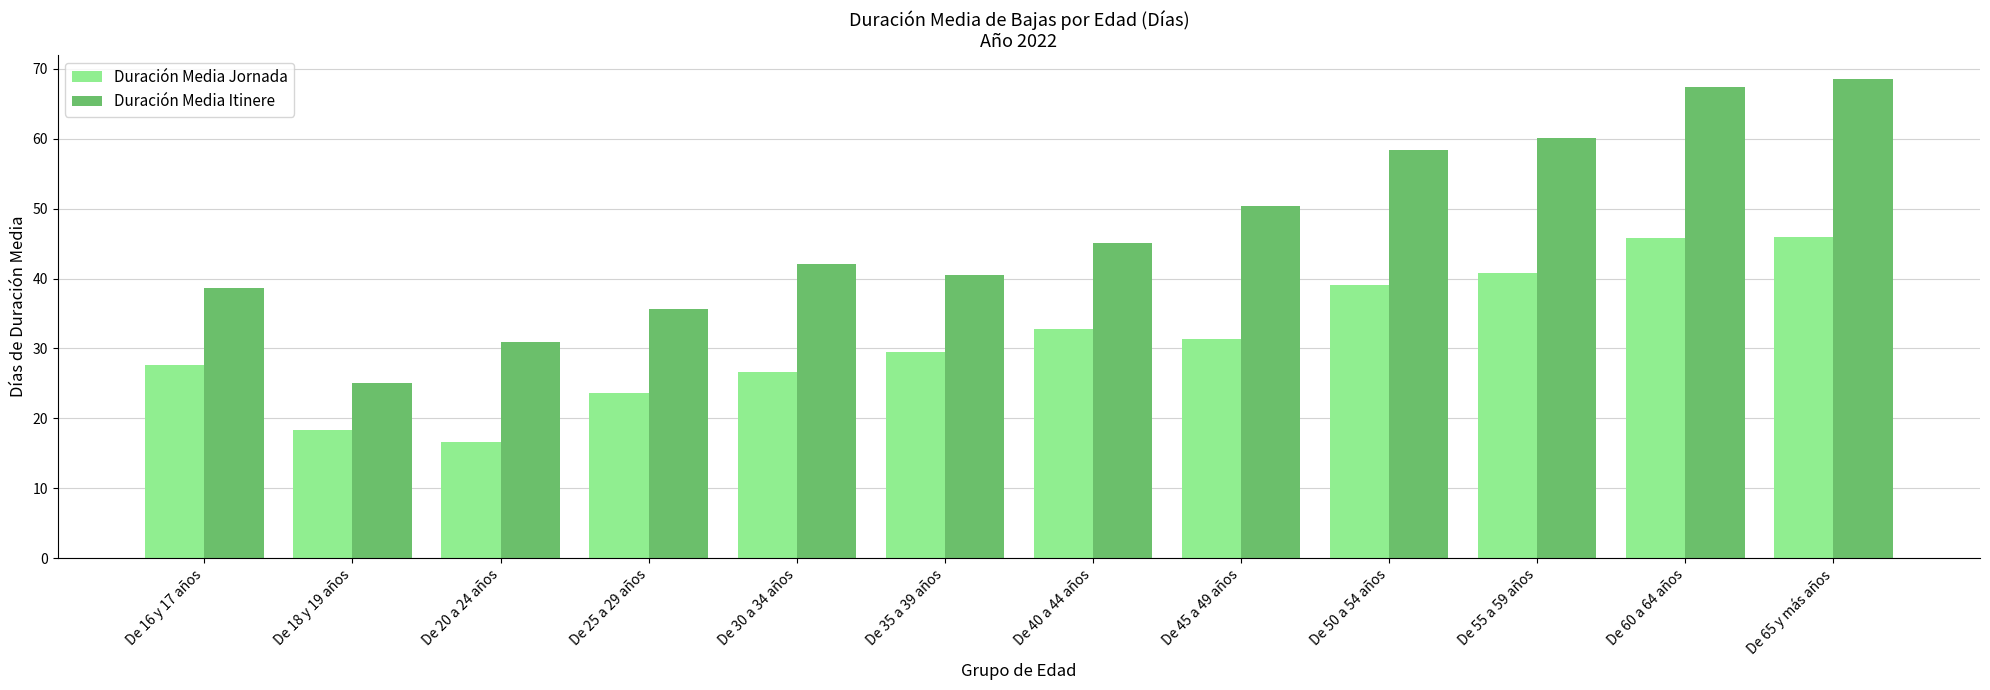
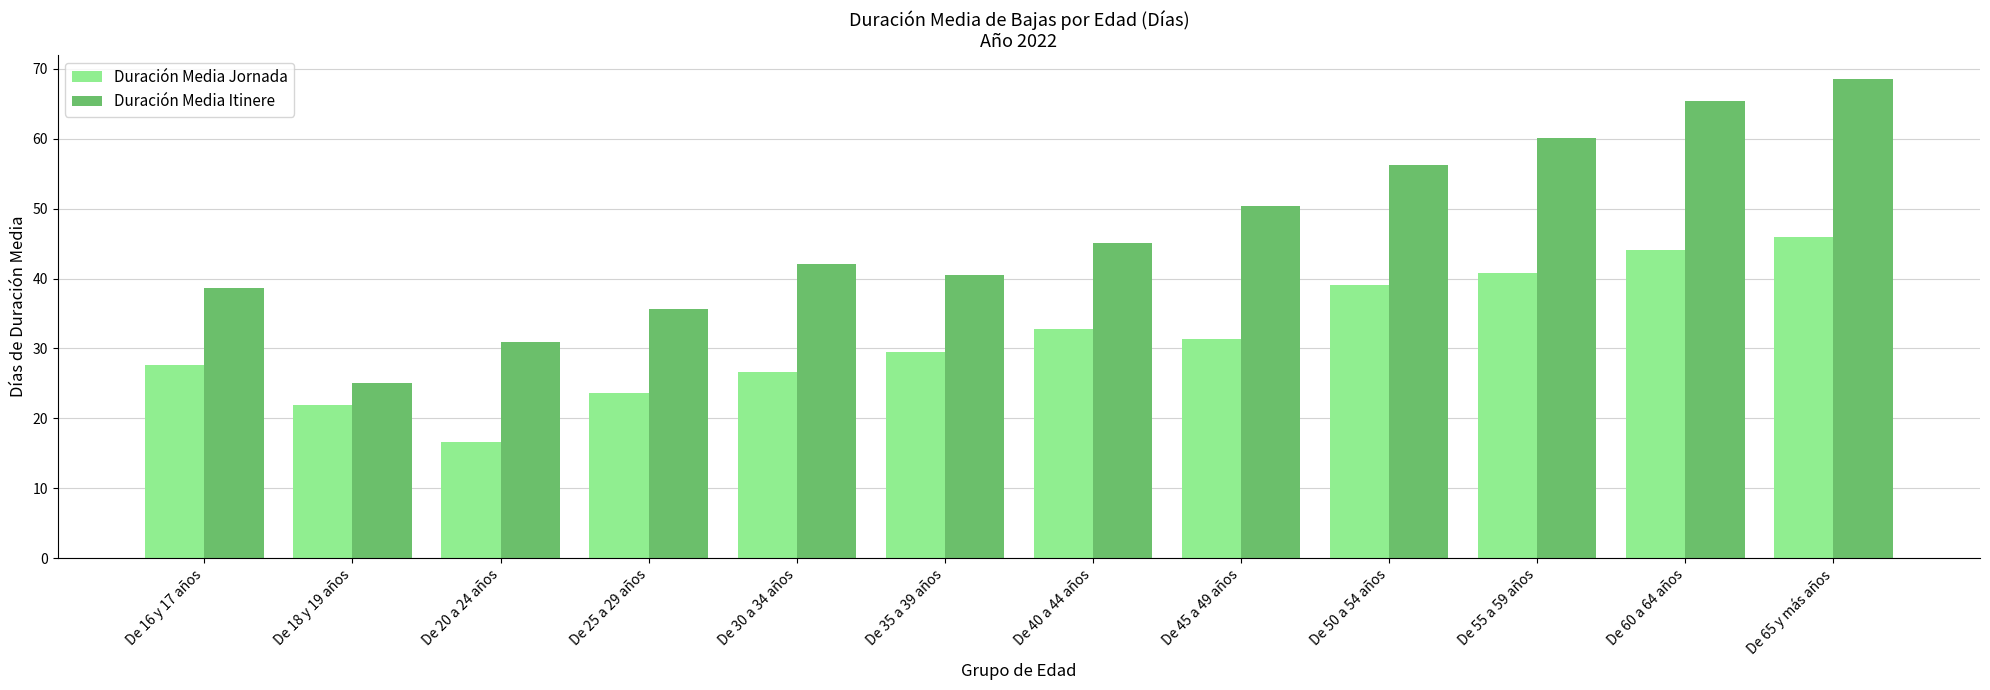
Duración Media Jornada, De 18 y 19 años: 18 -> 22
Duración Media Itinere, De 50 a 54 años: 58 -> 56
Duración Media Jornada, De 60 a 64 años: 46 -> 44
Duración Media Itinere, De 60 a 64 años: 67 -> 65
